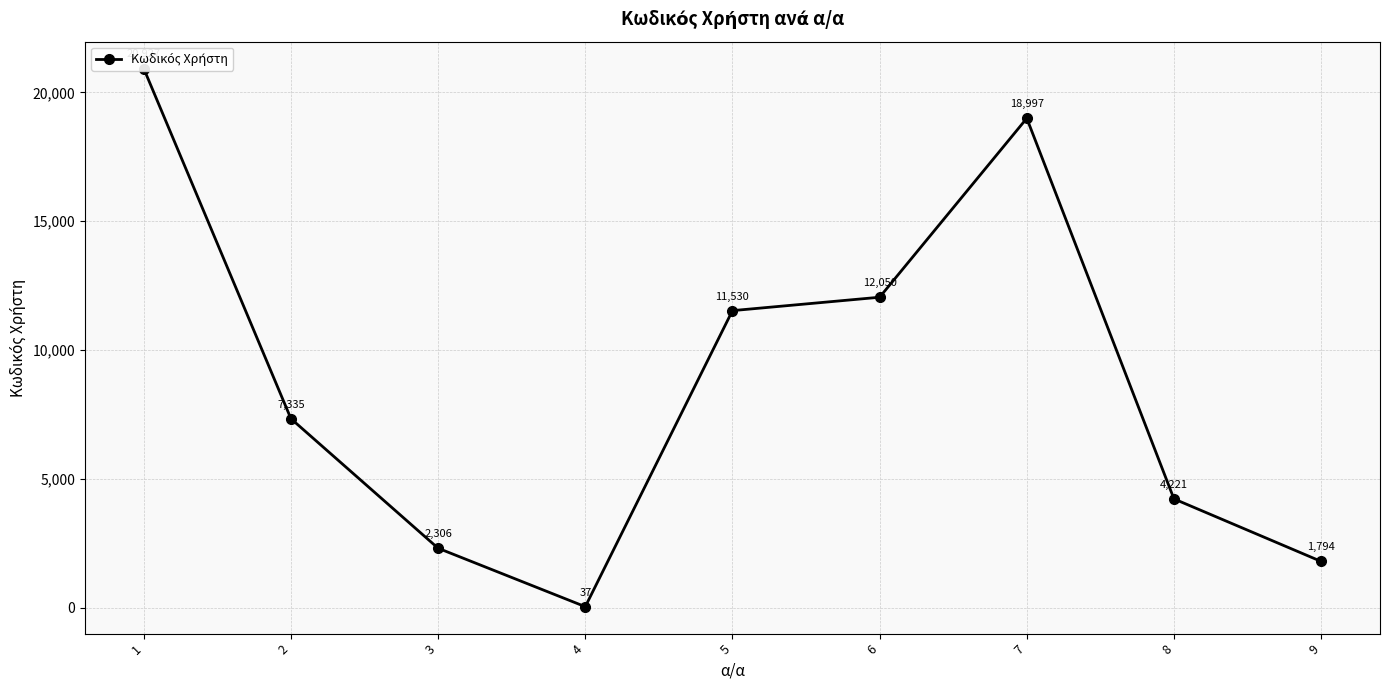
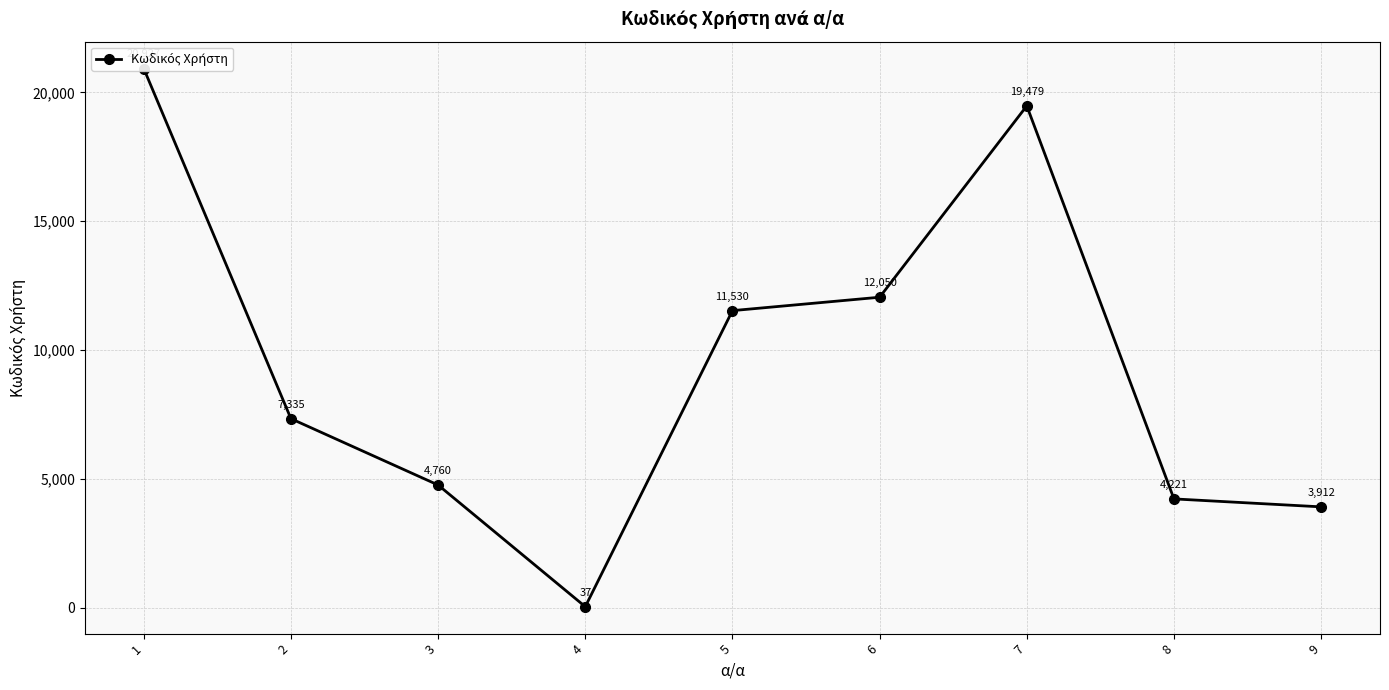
3: 2,306 -> 4,760
7: 18,997 -> 19,479
9: 1,794 -> 3,912
